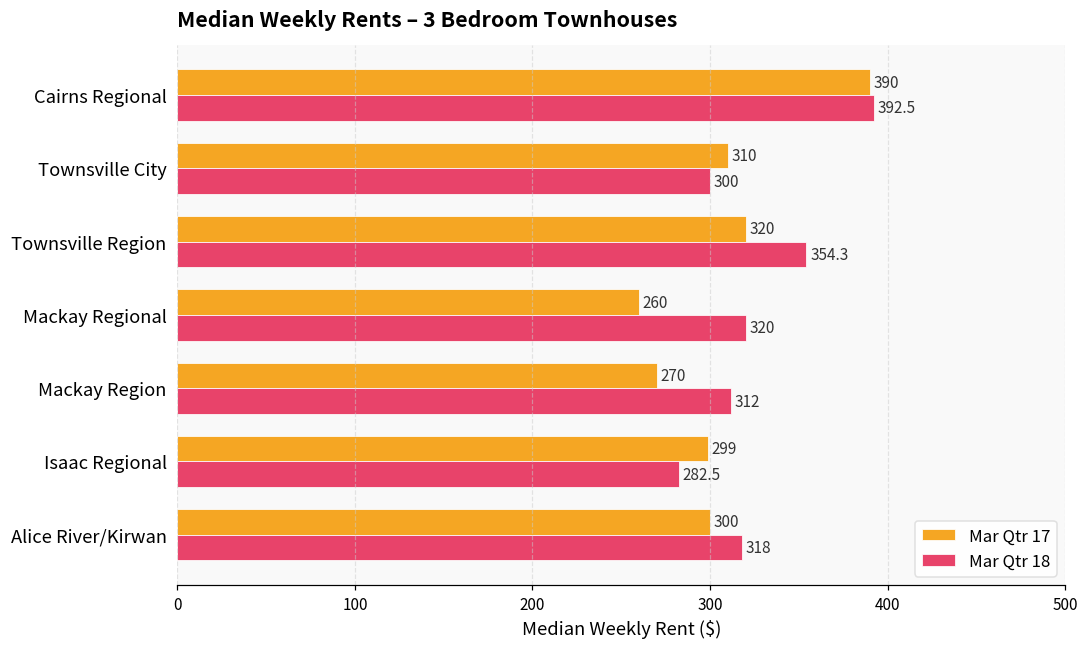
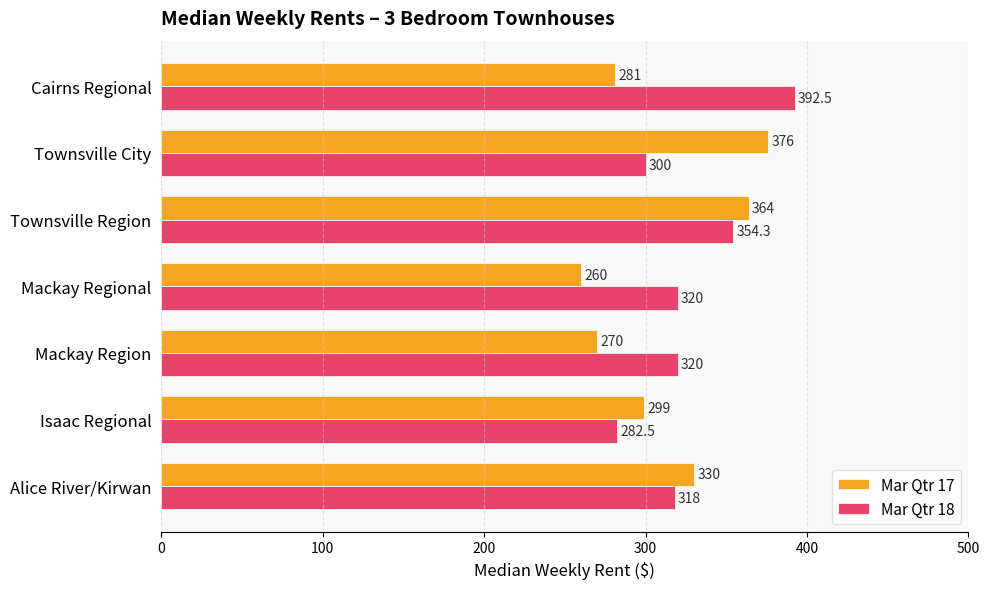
Mar Qtr 17, Cairns Regional: 390 -> 281
Mar Qtr 17, Townsville City: 310 -> 376
Mar Qtr 17, Townsville Region: 320 -> 364
Mar Qtr 18, Mackay Region: 312 -> 320
Mar Qtr 17, Alice River/Kirwan: 300 -> 330
